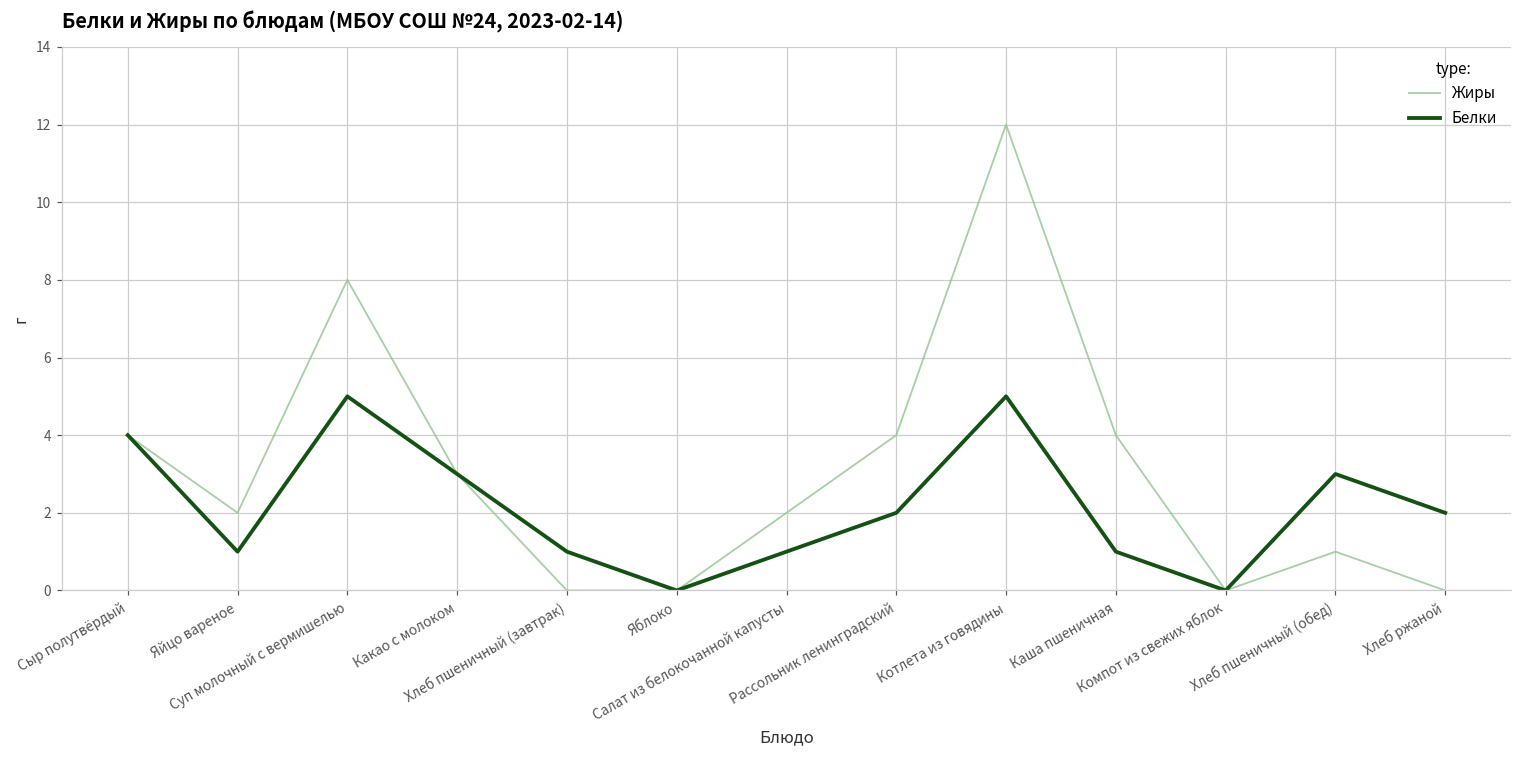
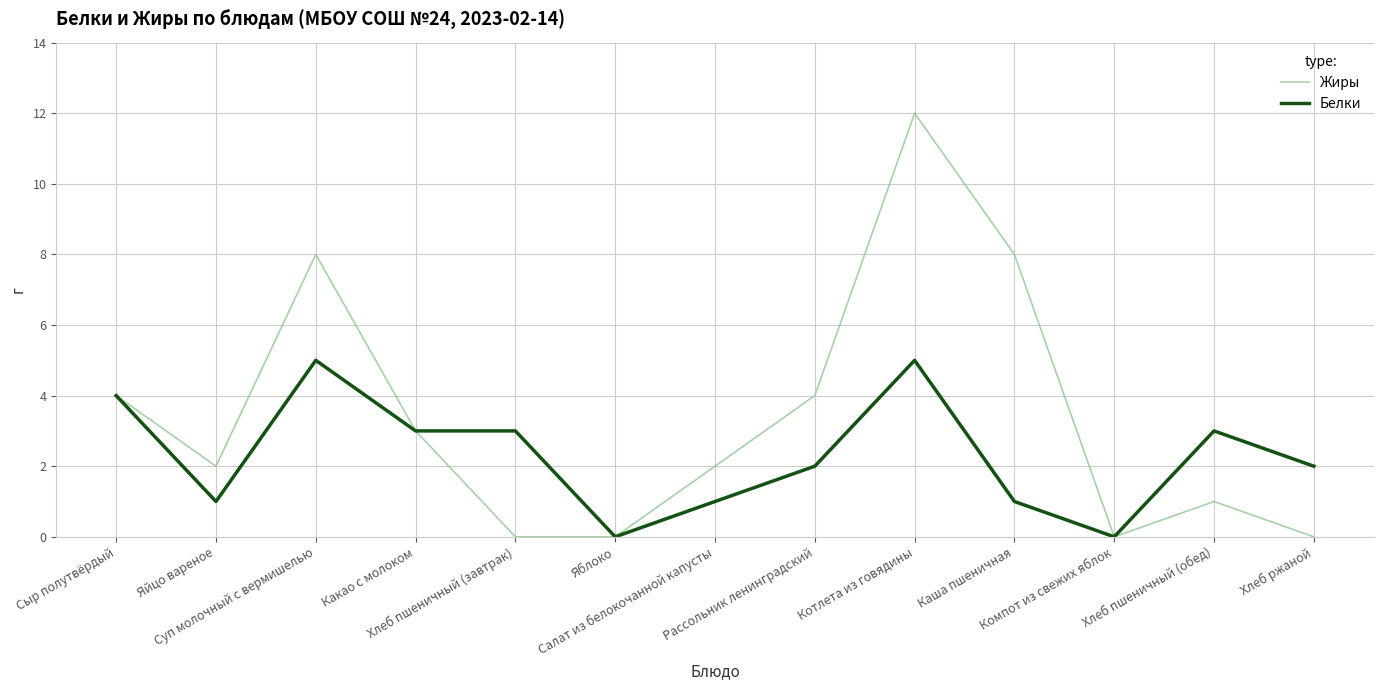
Белки, Хлеб пшеничный (завтрак): 1 -> 3
Жиры, Каша пшеничная: 4 -> 8
